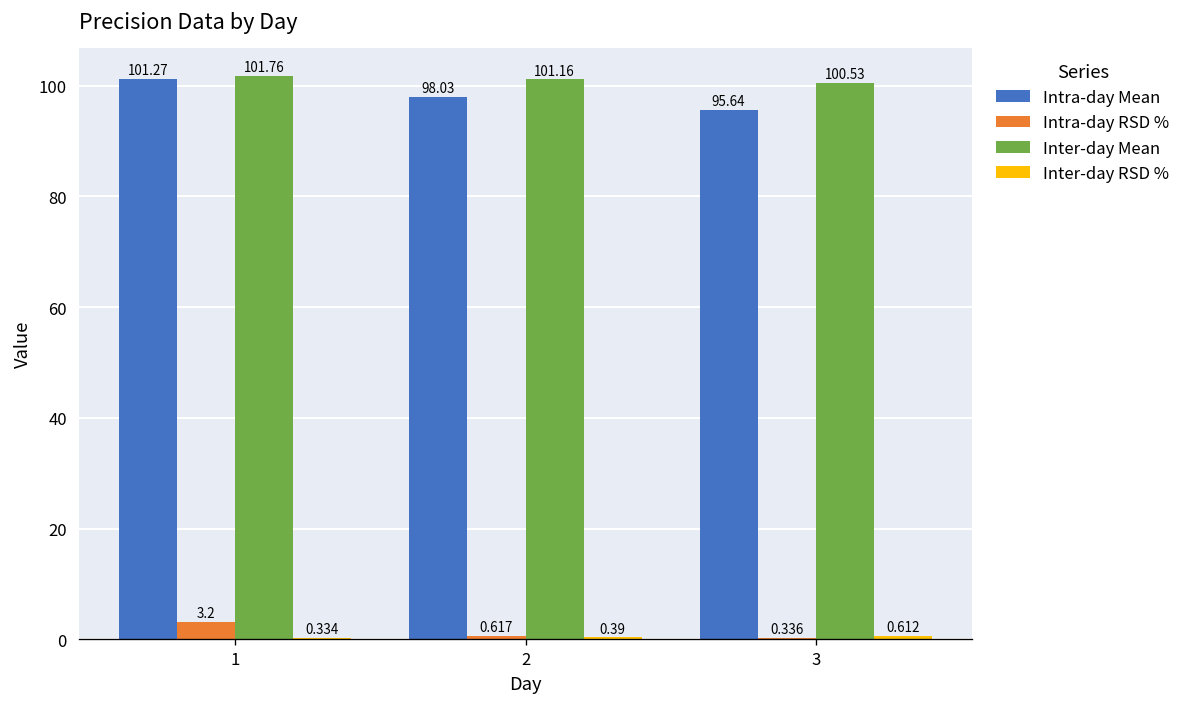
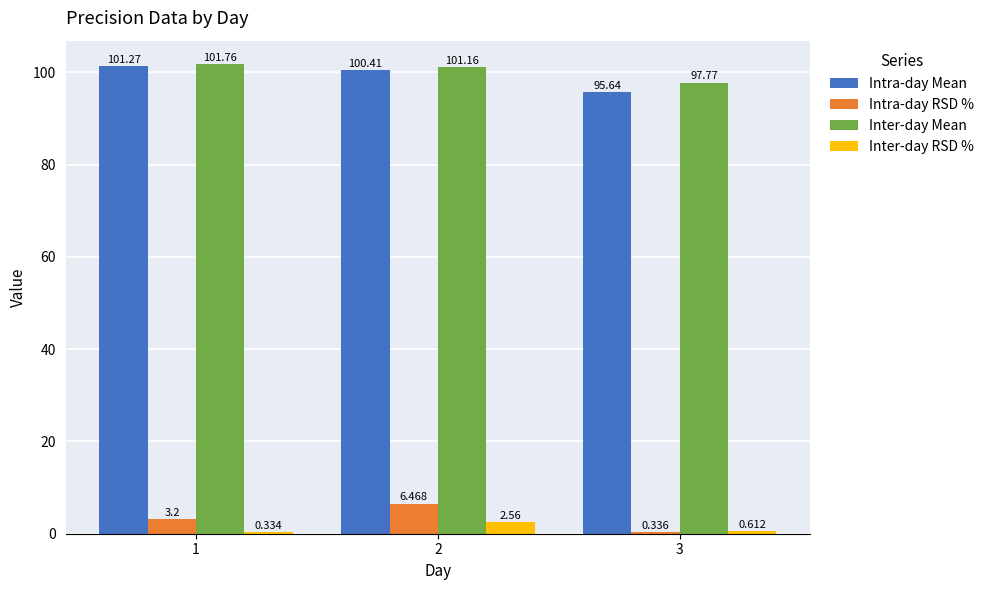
Intra-day Mean, 2: 98.03 -> 100.41
Intra-day RSD %, 2: 0.617 -> 6.468
Inter-day RSD %, 2: 0.39 -> 2.56
Inter-day Mean, 3: 100.53 -> 97.77
